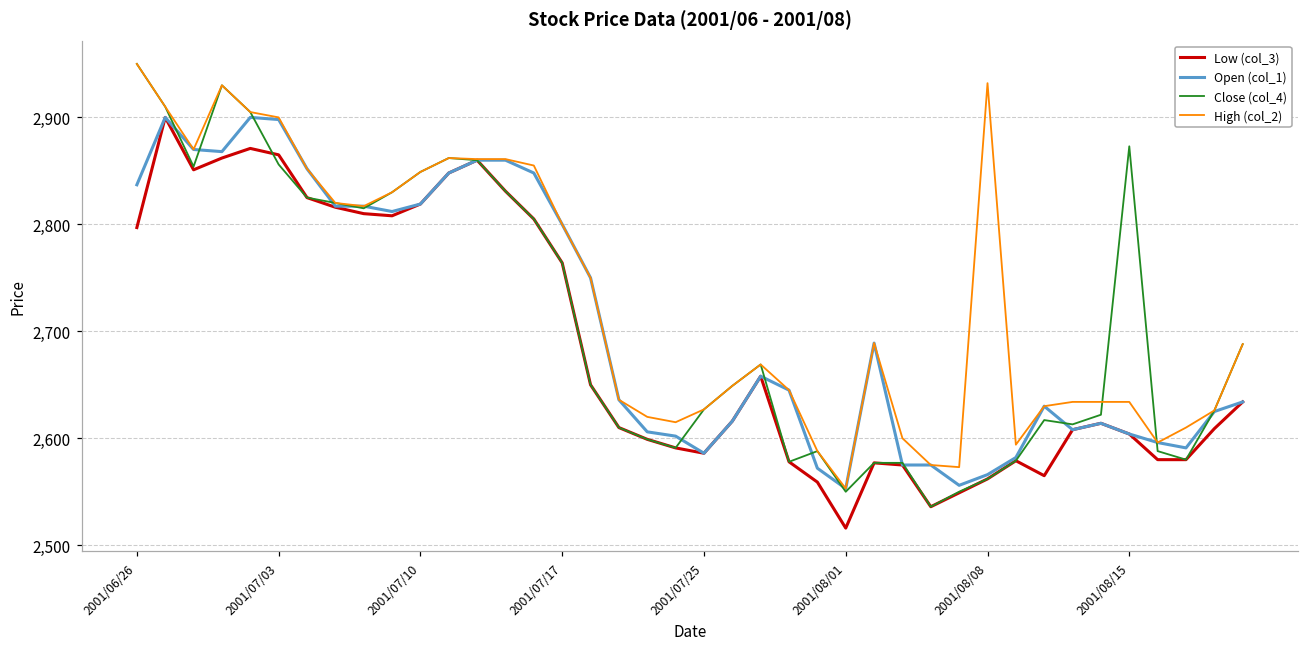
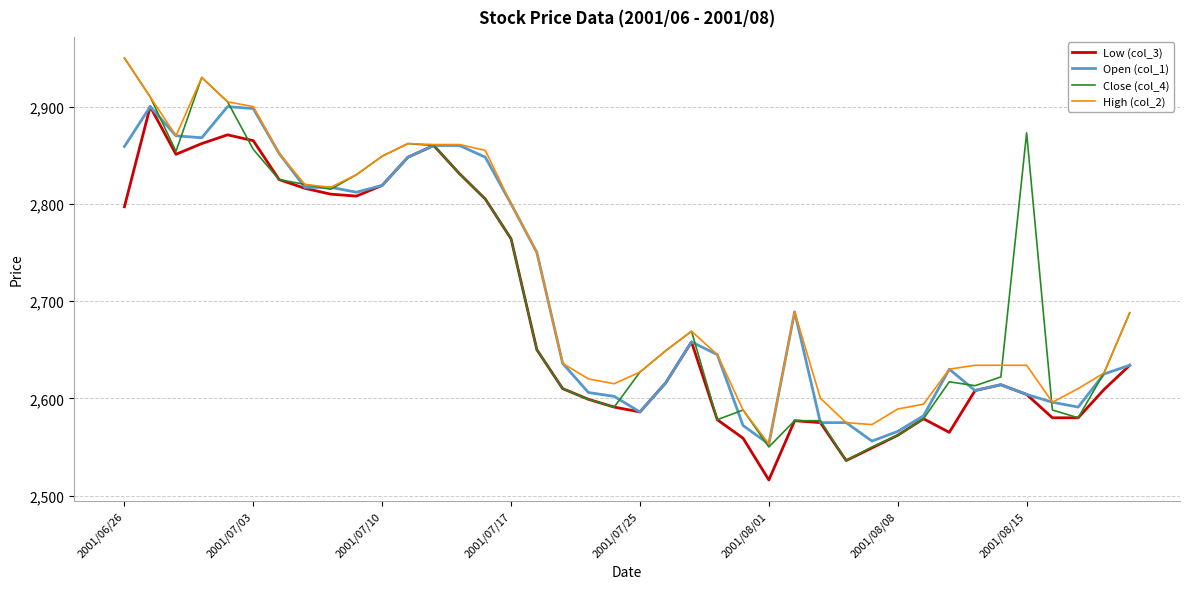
Open (col_1), 2001/06/26: 2,840 -> 2,860
High (col_2), 2001/08/08: 2,930 -> 2,590
